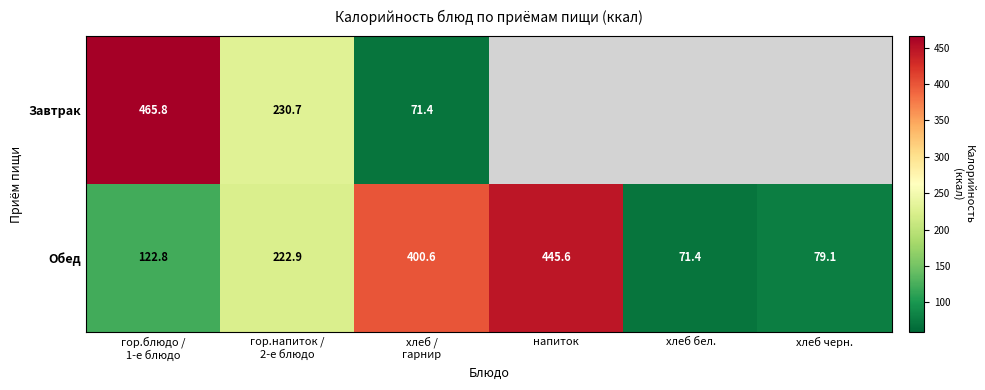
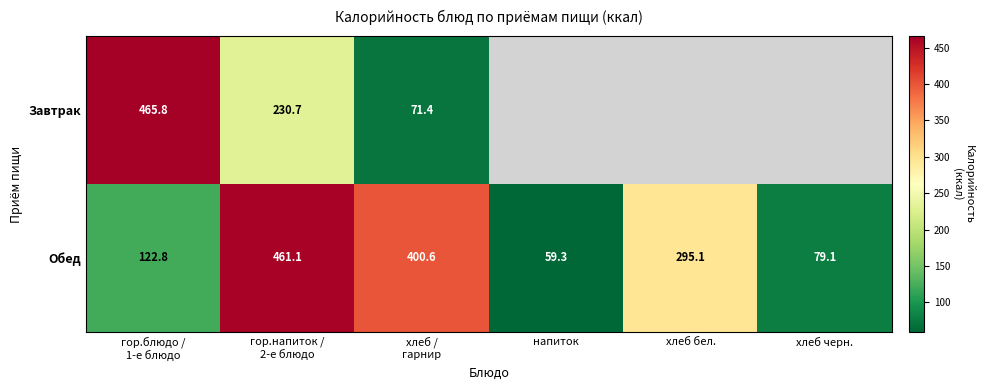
Обед, гор.напиток / 2-е блюдо: 222.9 -> 461.1
Обед, напиток: 445.6 -> 59.3
Обед, хлеб бел.: 71.4 -> 295.1
